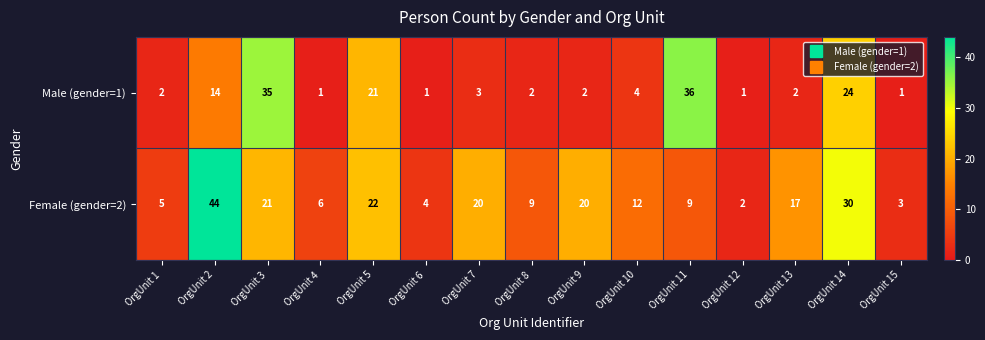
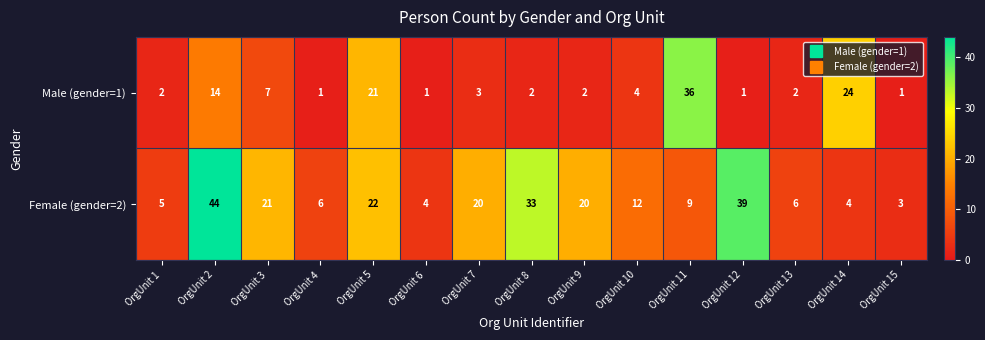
Male (gender=1), OrgUnit 3: 35 -> 7
Female (gender=2), OrgUnit 8: 9 -> 33
Female (gender=2), OrgUnit 12: 2 -> 39
Female (gender=2), OrgUnit 13: 17 -> 6
Female (gender=2), OrgUnit 14: 30 -> 4
